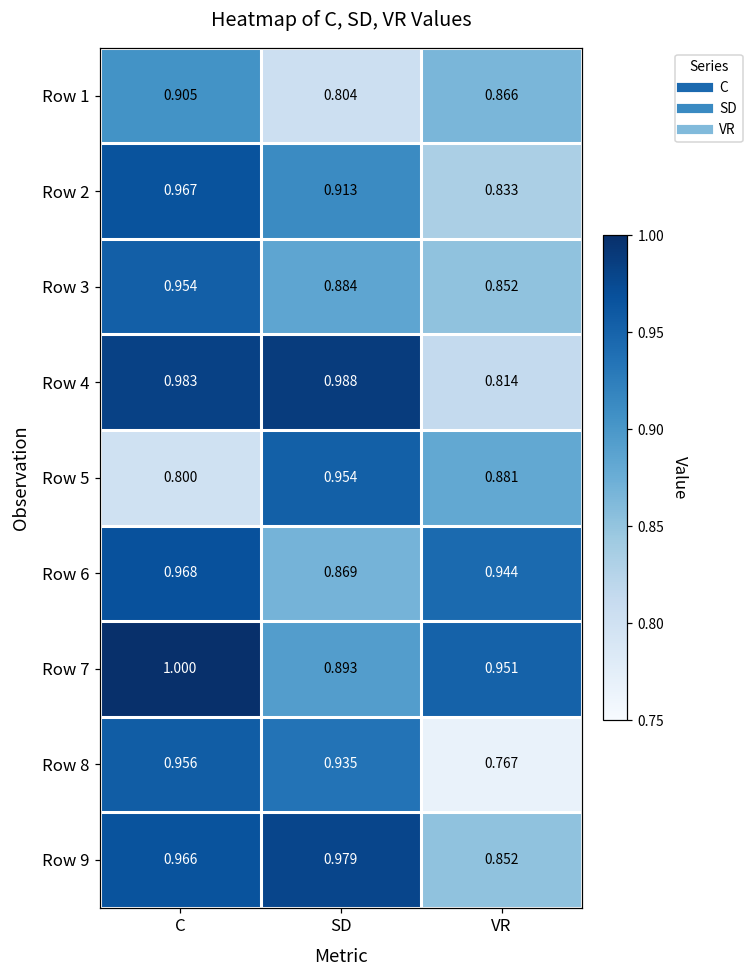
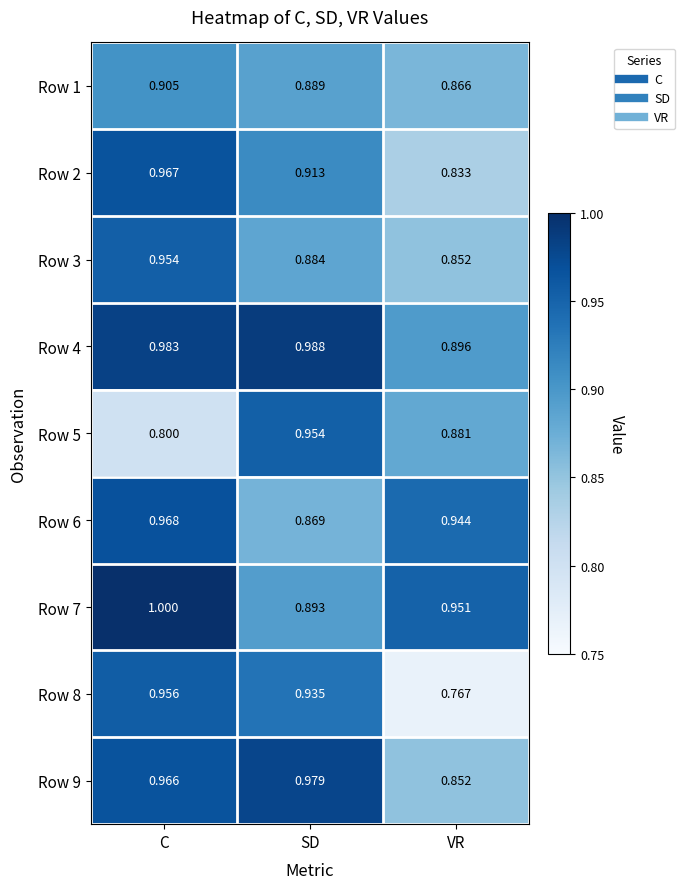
Row 1, SD: 0.804 -> 0.889
Row 4, VR: 0.814 -> 0.896
